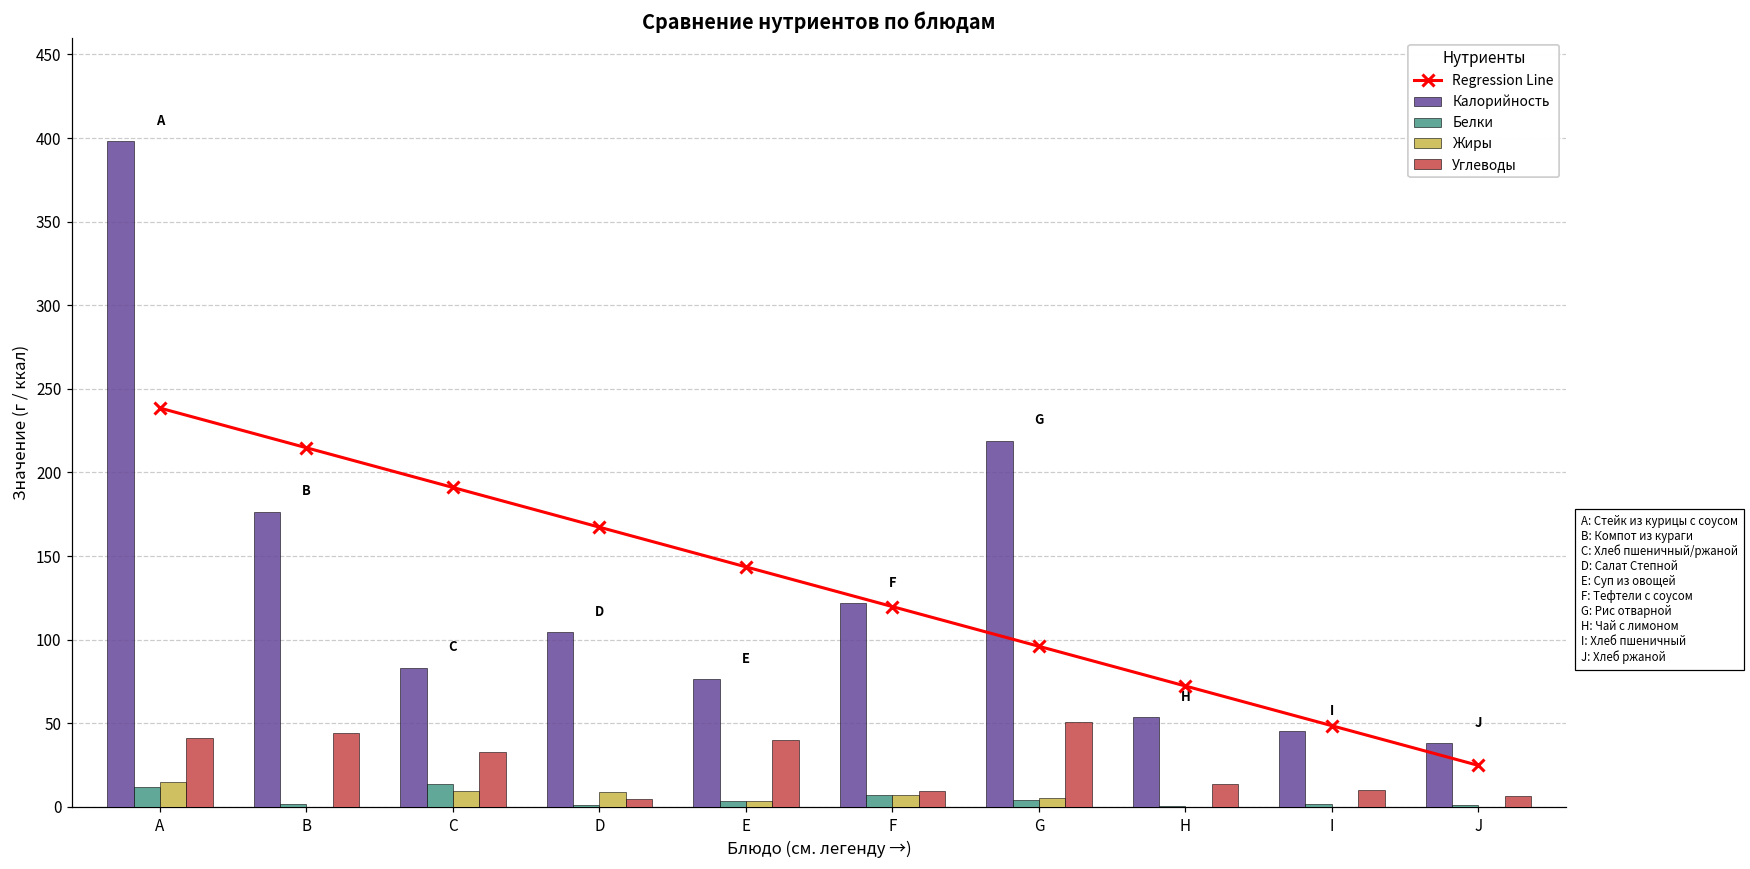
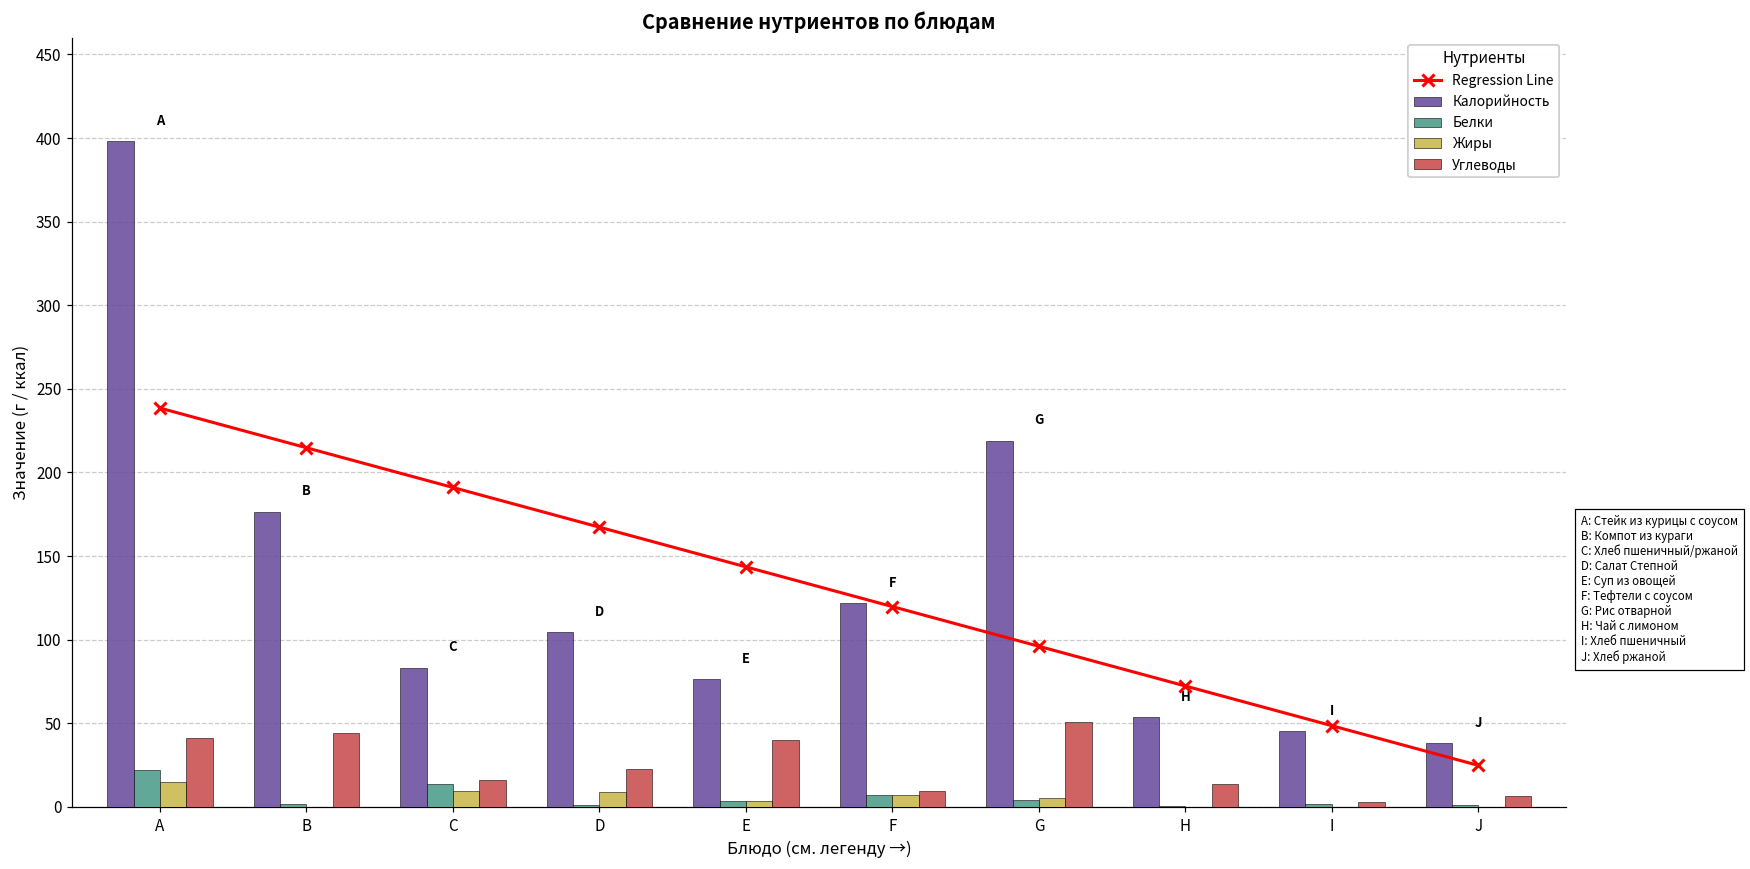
Белки, A: 12 -> 22
Углеводы, C: 33 -> 16
Углеводы, D: 5 -> 23
Углеводы, I: 10 -> 3
